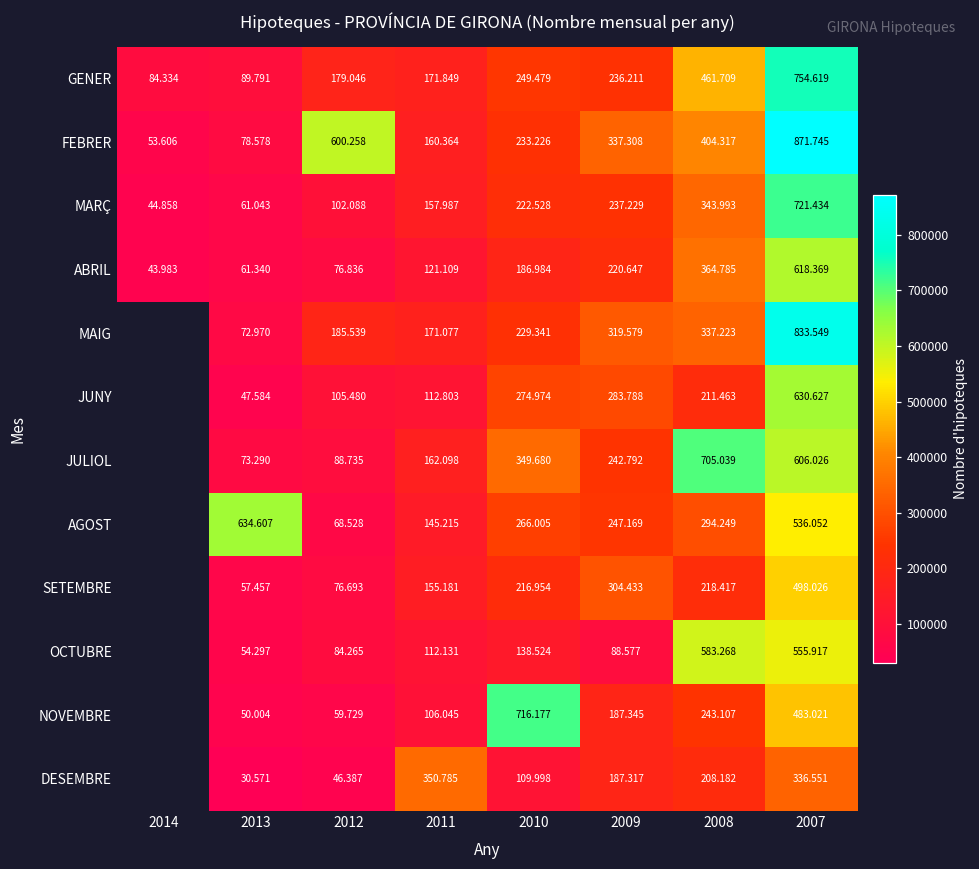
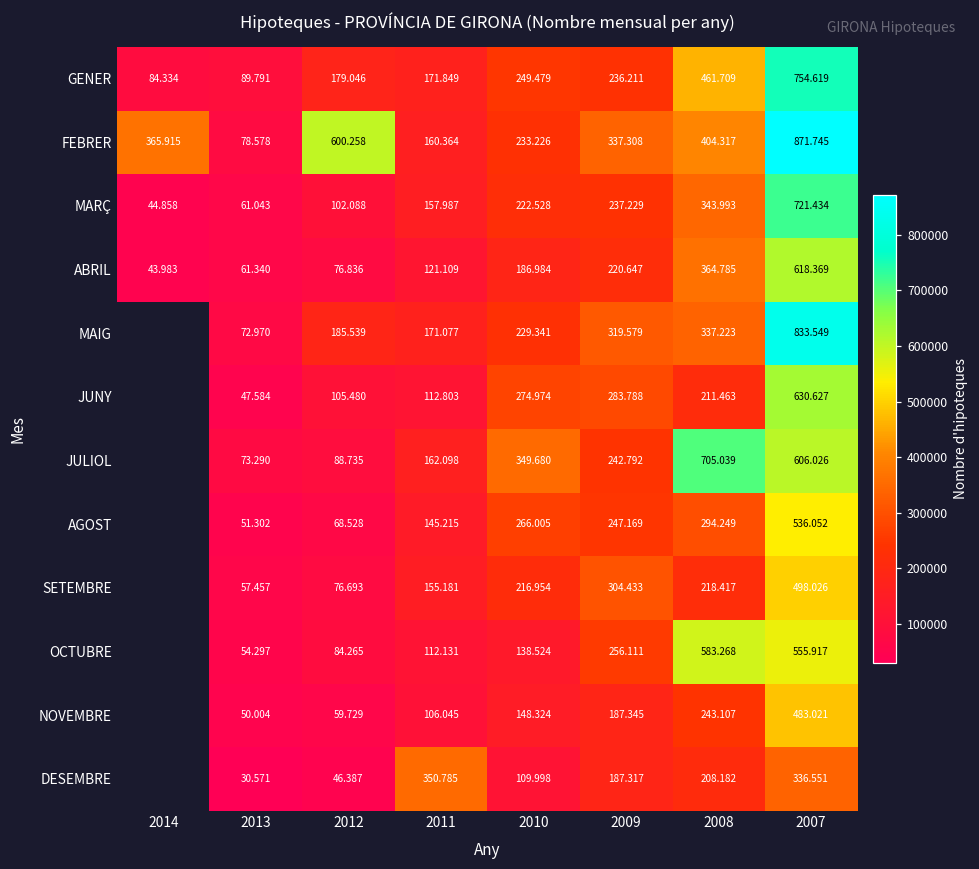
FEBRER, 2014: 53.606 -> 365.915
AGOST, 2013: 634.607 -> 51.302
OCTUBRE, 2009: 88.577 -> 256.111
NOVEMBRE, 2010: 716.177 -> 148.324
